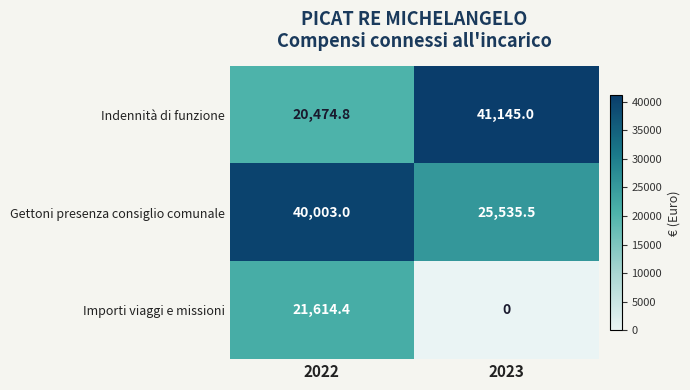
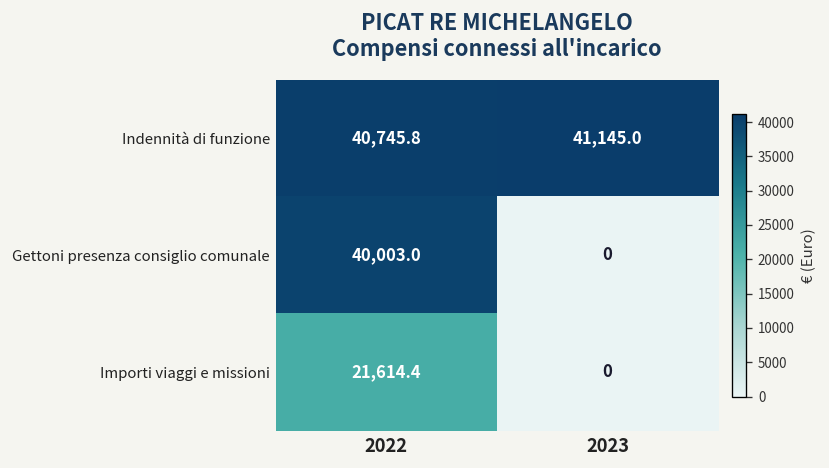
Indennità di funzione, 2022: 20,474.8 -> 40,745.8
Gettoni presenza consiglio comunale, 2023: 25,535.5 -> 0
